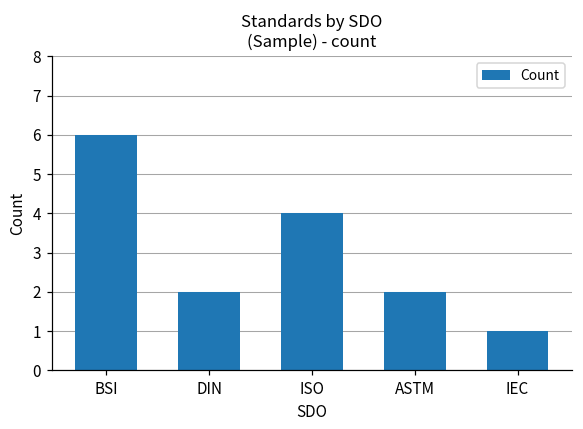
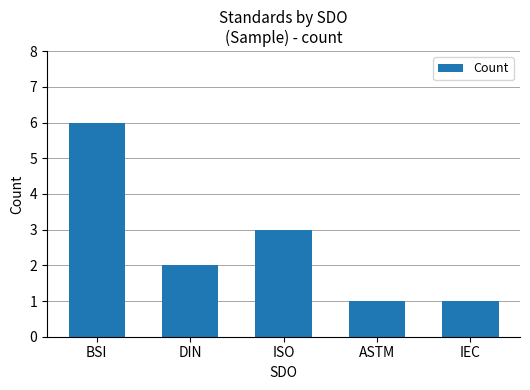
ISO: 4 -> 3
ASTM: 2 -> 1
